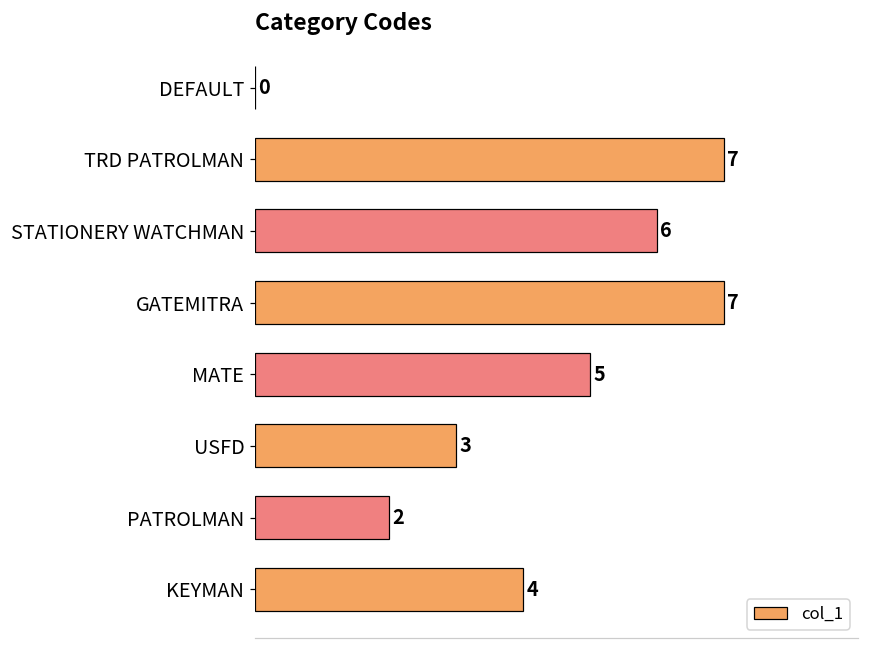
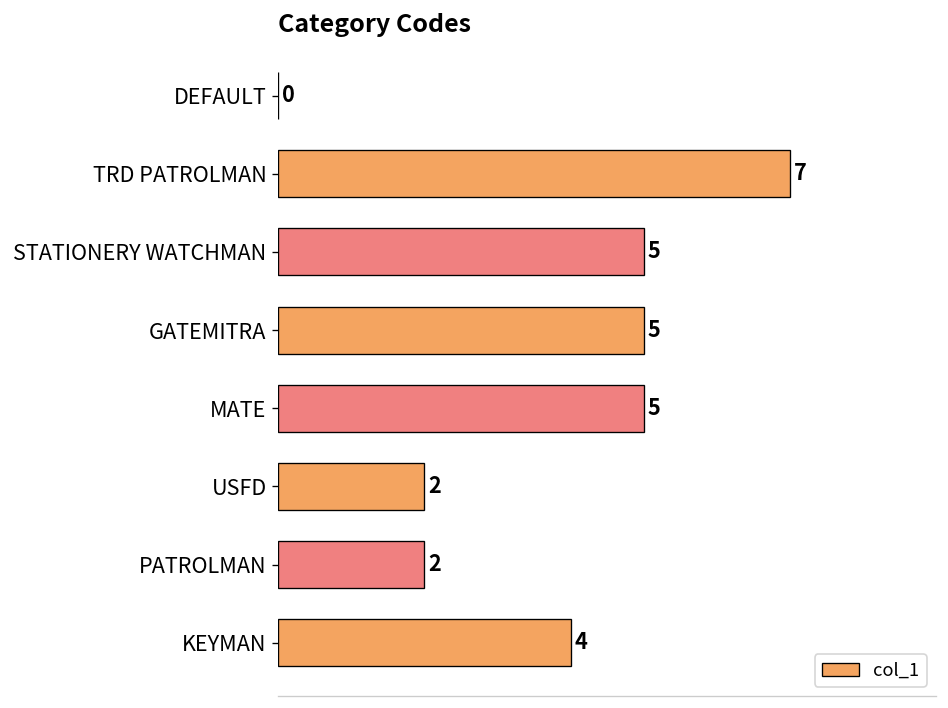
STATIONERY WATCHMAN: 6 -> 5
GATEMITRA: 7 -> 5
USFD: 3 -> 2
